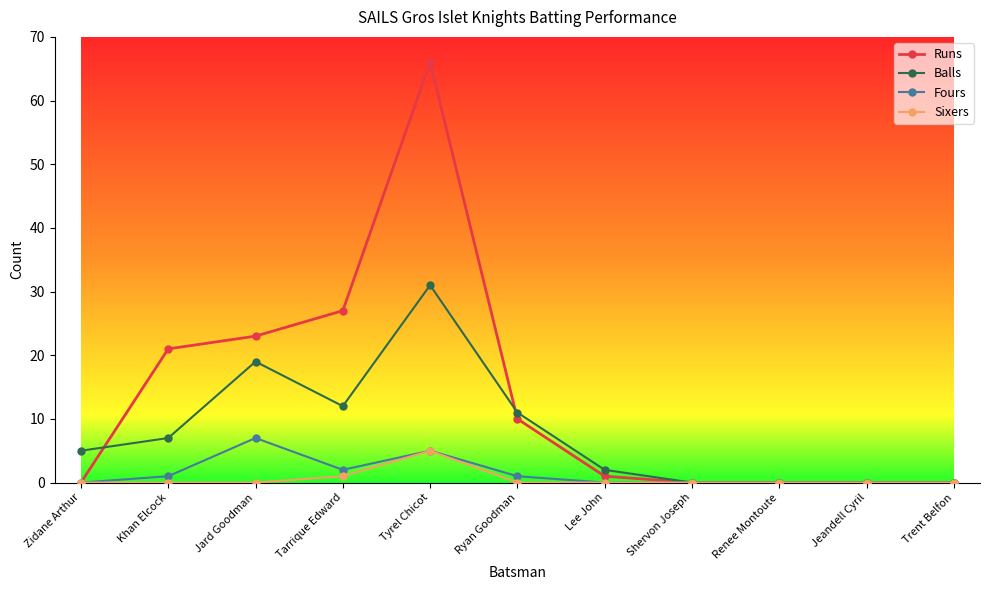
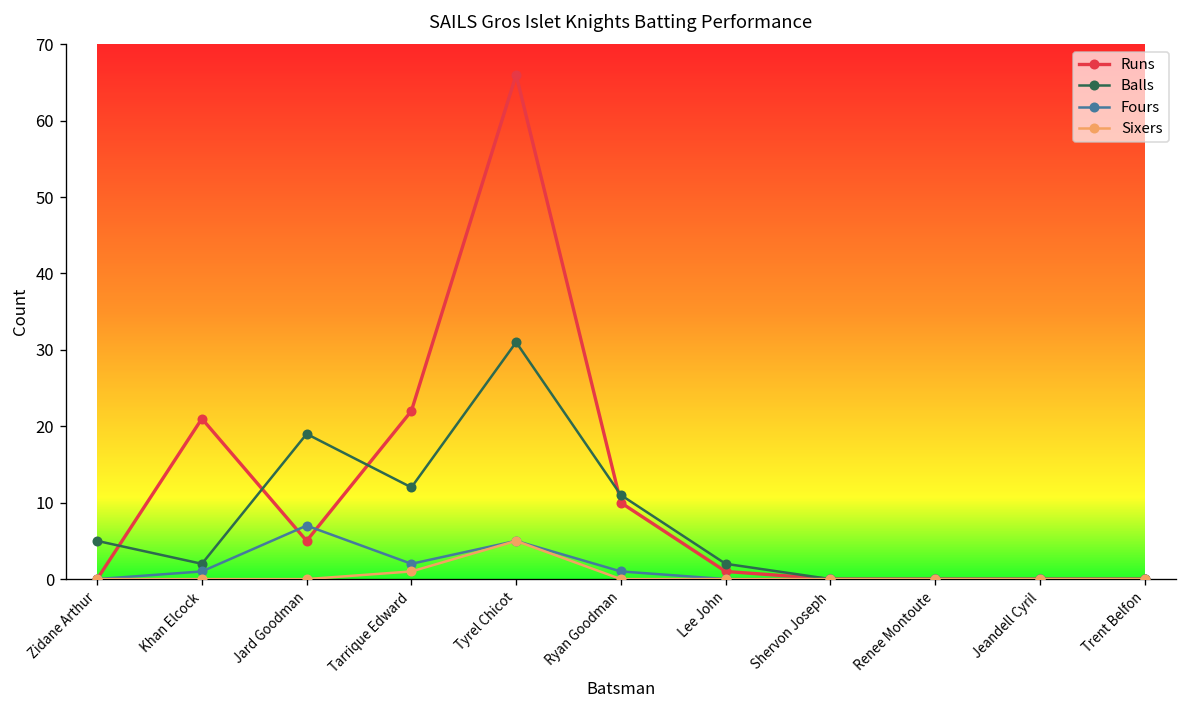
Balls, Khan Elcock: 7 -> 2
Runs, Jard Goodman: 23 -> 5
Runs, Tarrique Edward: 27 -> 22
